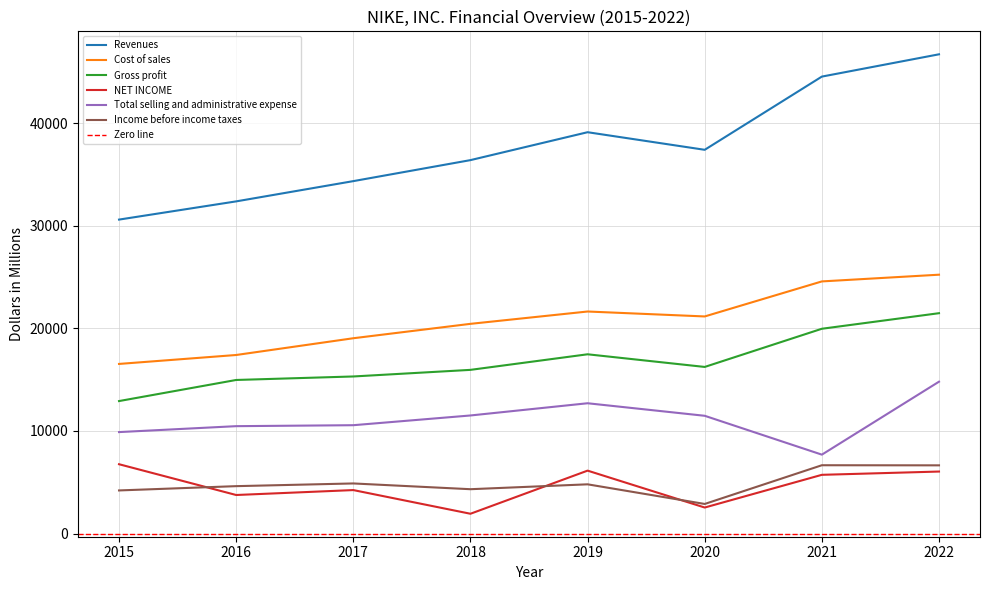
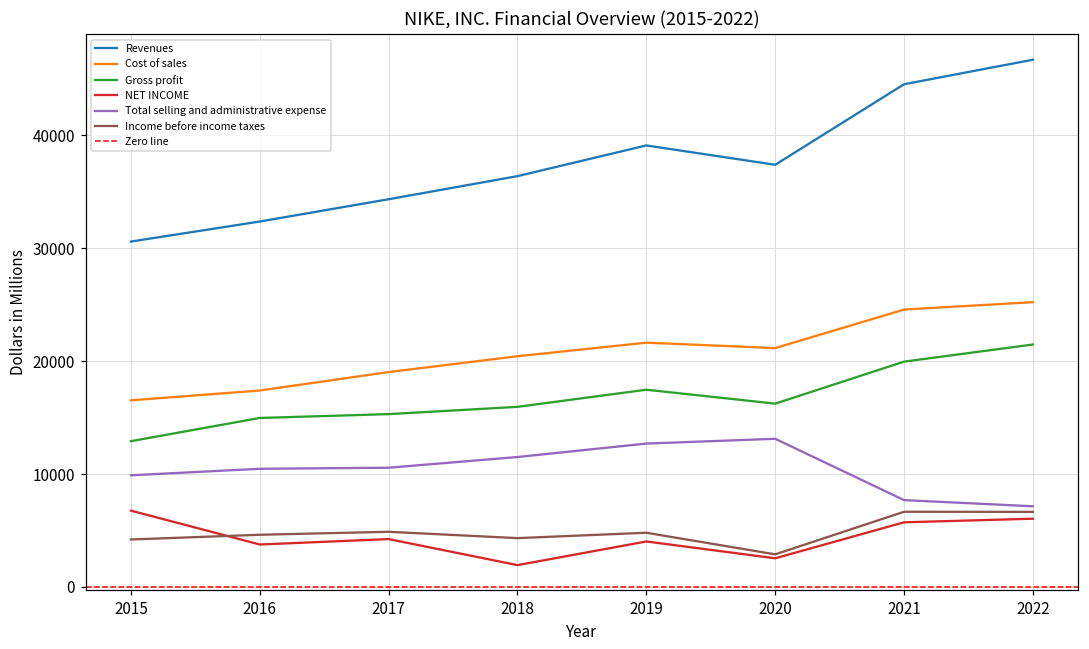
NET INCOME, 2019: 6100 -> 4000
Total selling and administrative expense, 2020: 11500 -> 13100
Total selling and administrative expense, 2022: 14800 -> 7100
